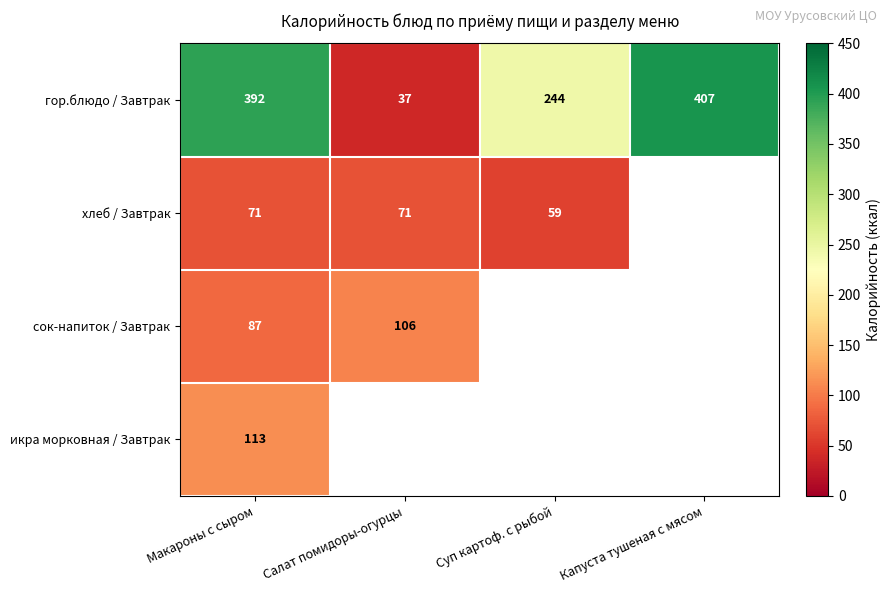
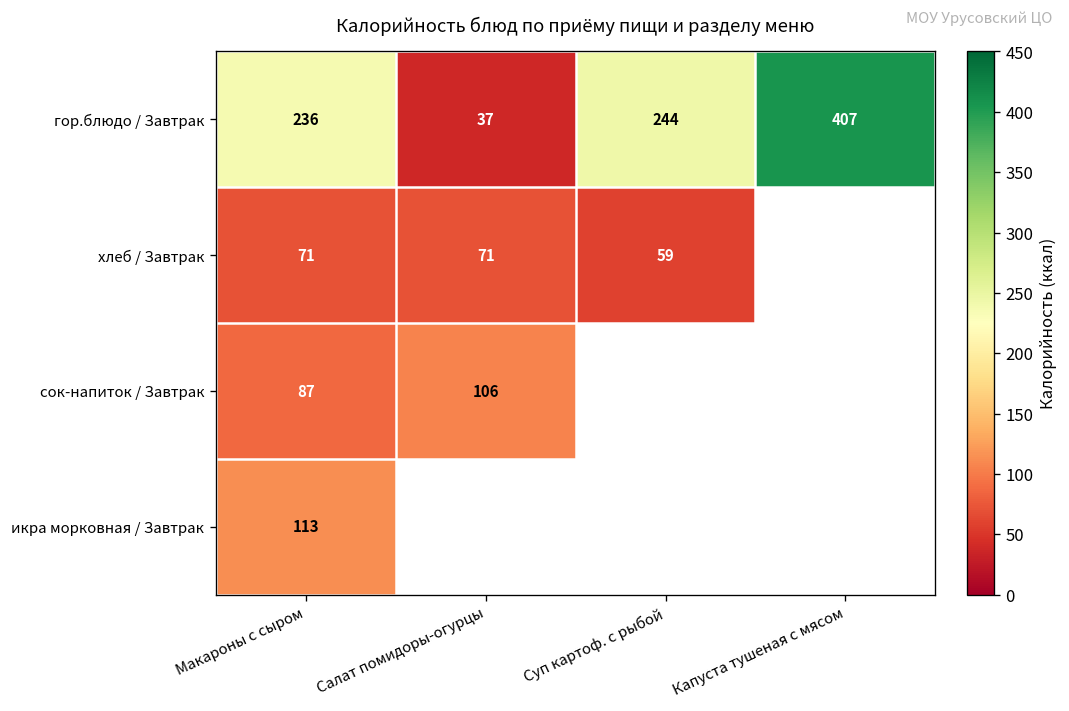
гор.блюдо / Завтрак, Макароны с сыром: 392 -> 236
